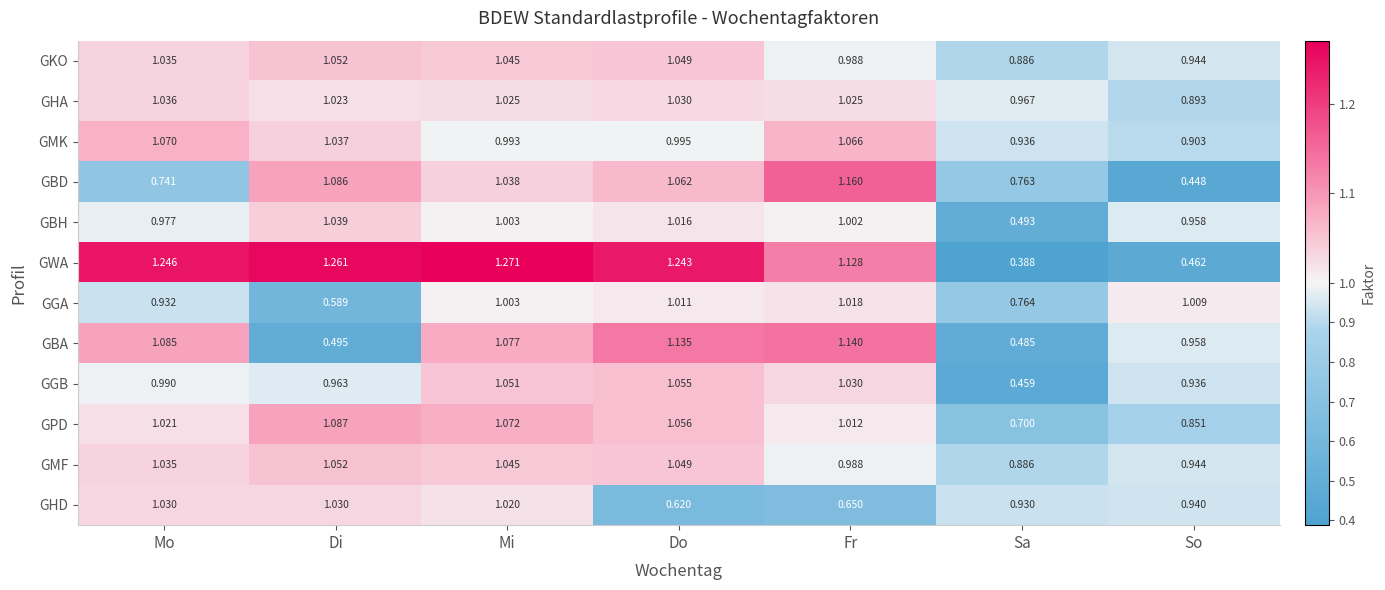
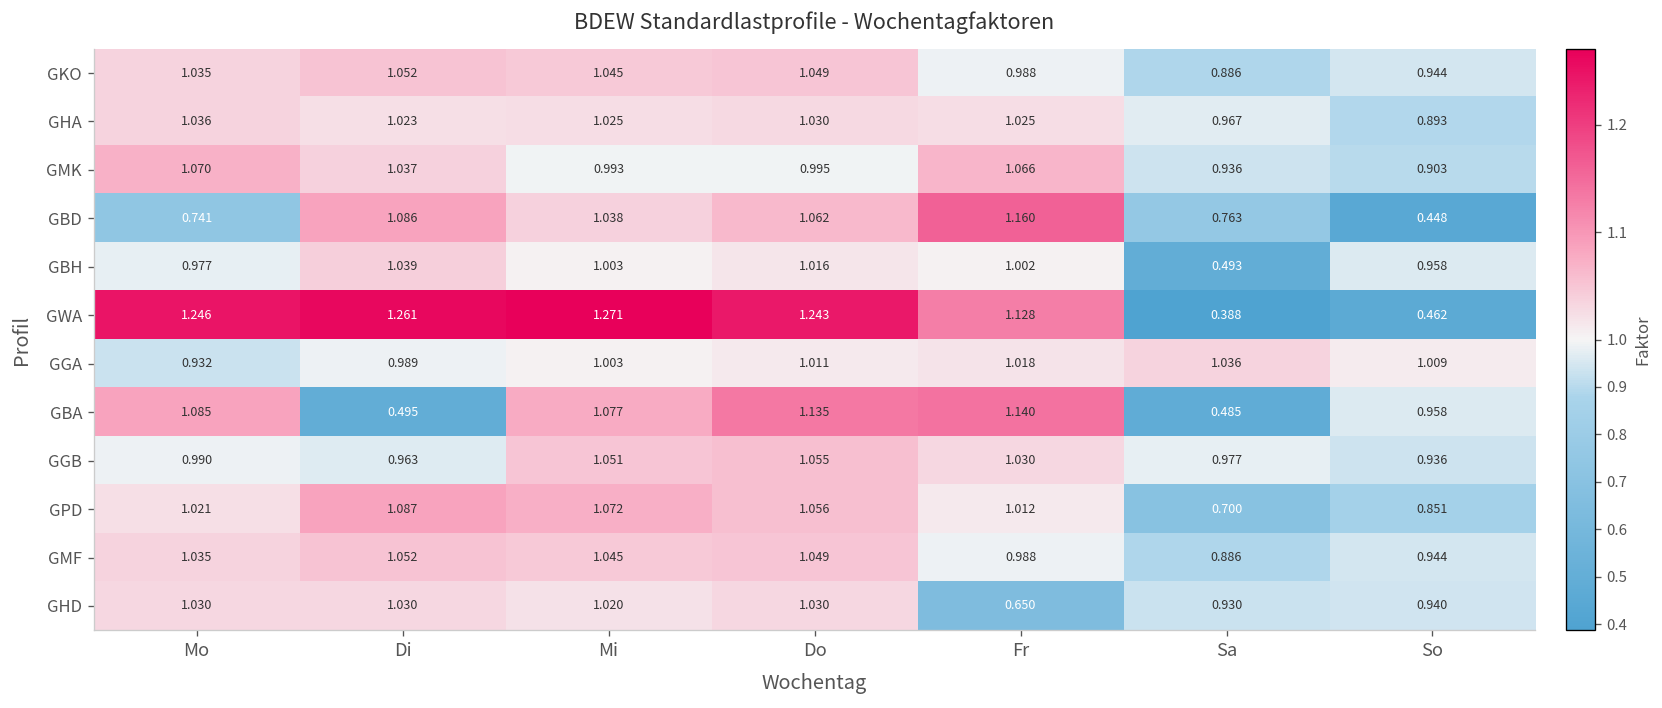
GGA, Di: 0.589 -> 0.989
GGA, Sa: 0.764 -> 1.036
GGB, Sa: 0.459 -> 0.977
GHD, Do: 0.620 -> 1.030
